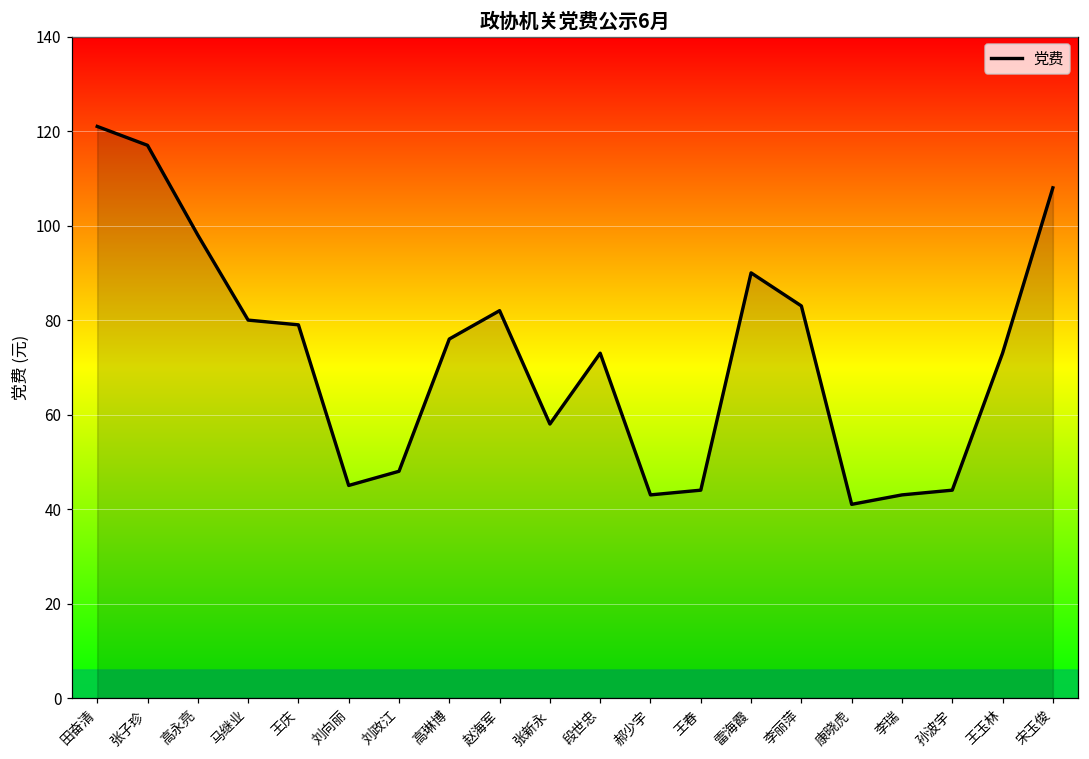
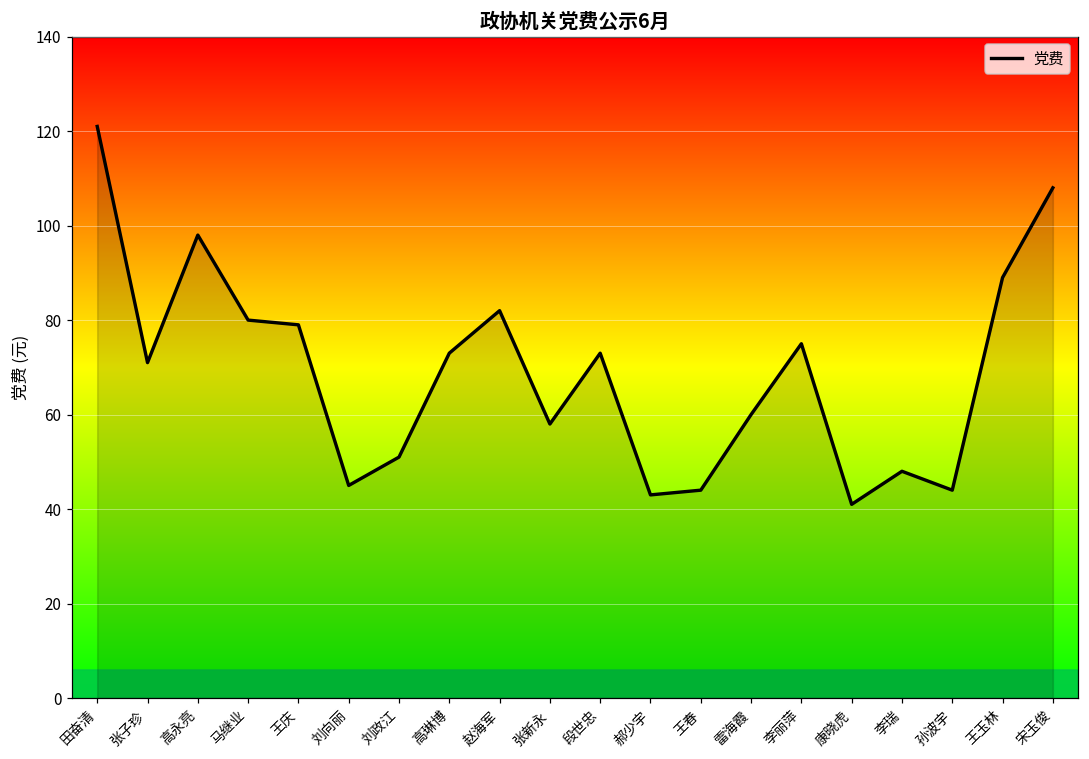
张子珍: 117 -> 71
刘政江: 48 -> 51
高琳博: 76 -> 73
雷海霞: 90 -> 60
李丽萍: 83 -> 75
李瑞: 43 -> 48
王玉林: 73 -> 89
